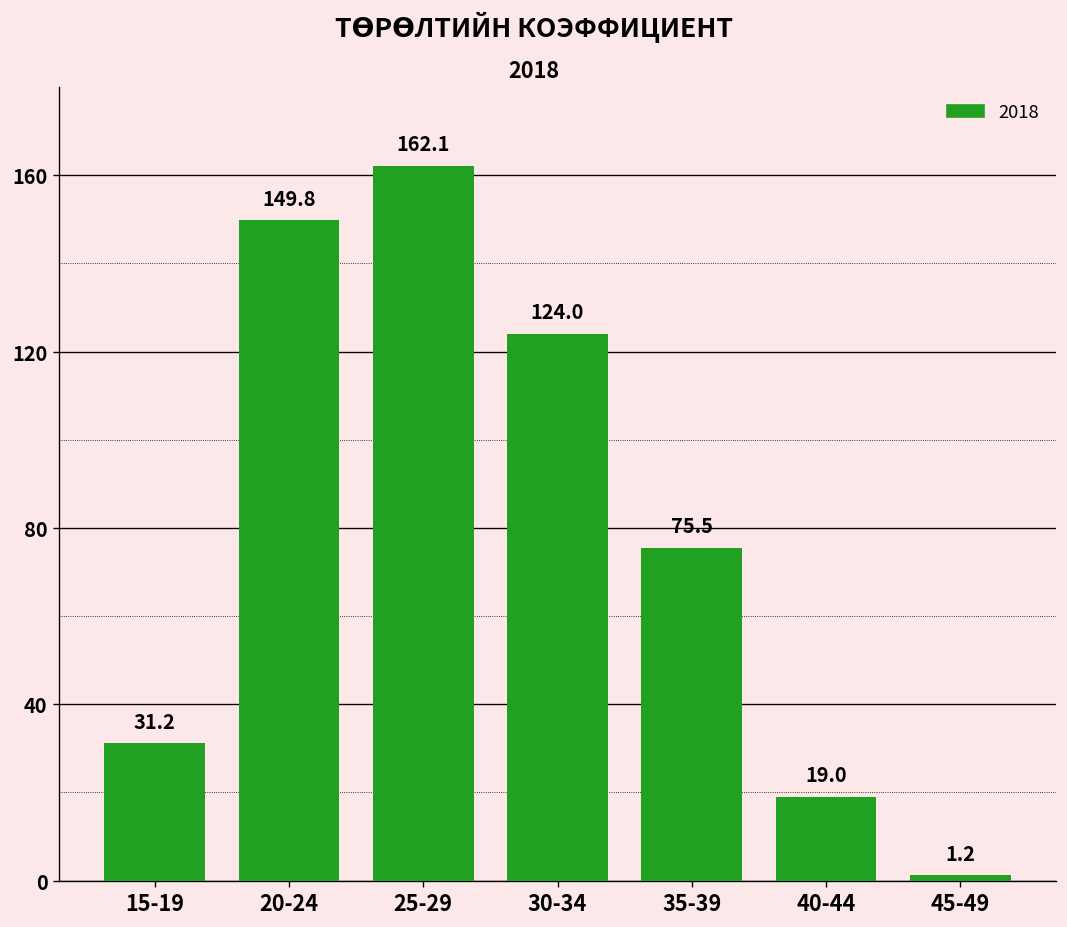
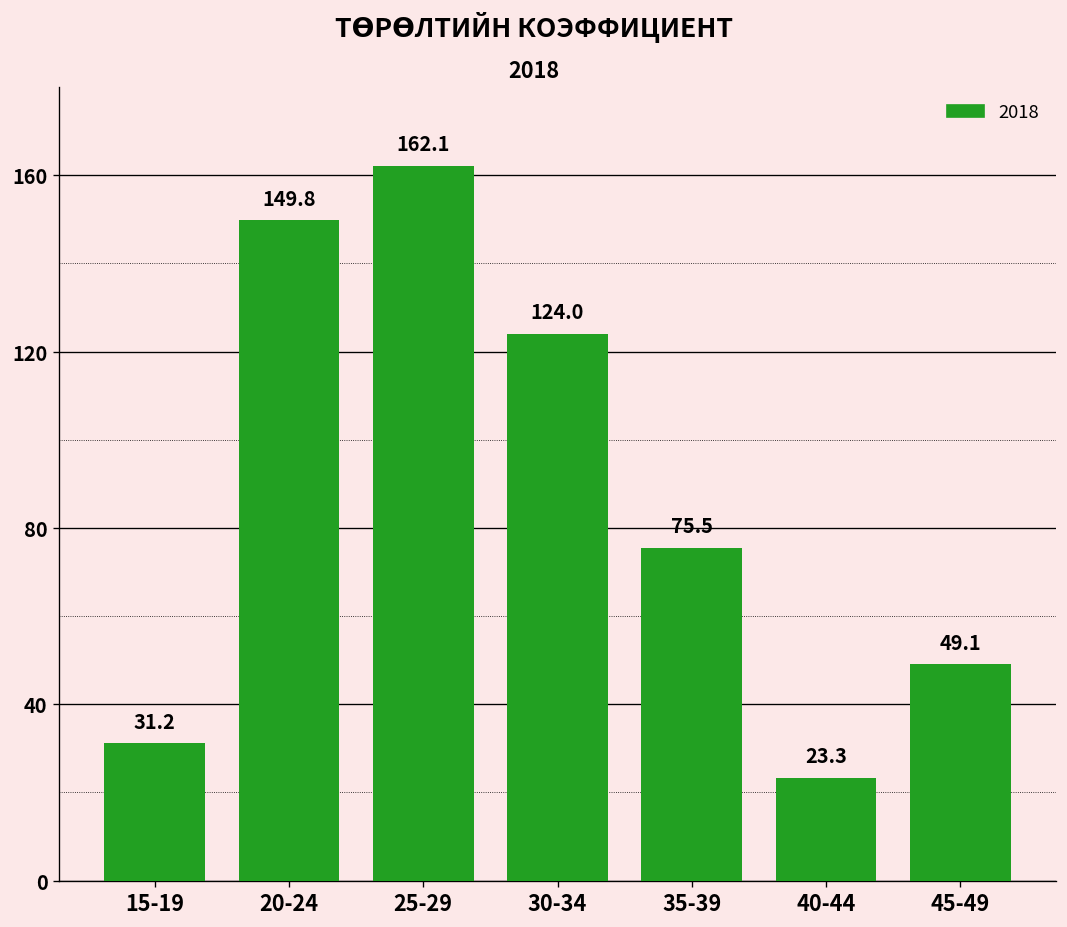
40-44: 19.0 -> 23.3
45-49: 1.2 -> 49.1
